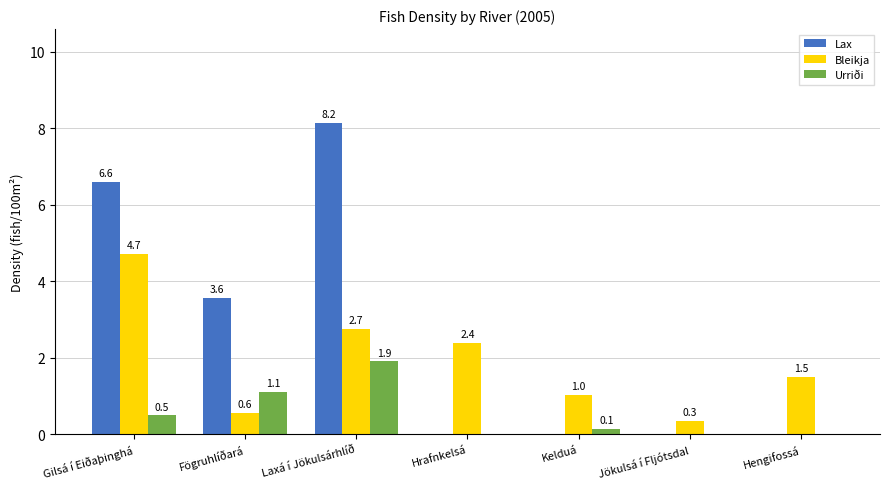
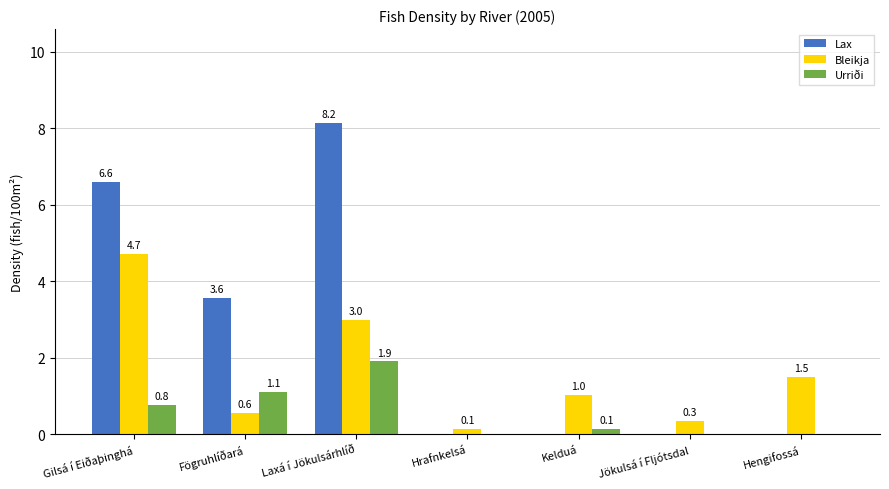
Urriði, Gilsá í Eiðaþinghá: 0.5 -> 0.8
Bleikja, Laxá í Jökulsárhlíð: 2.7 -> 3.0
Bleikja, Hrafnkelsá: 2.4 -> 0.1
